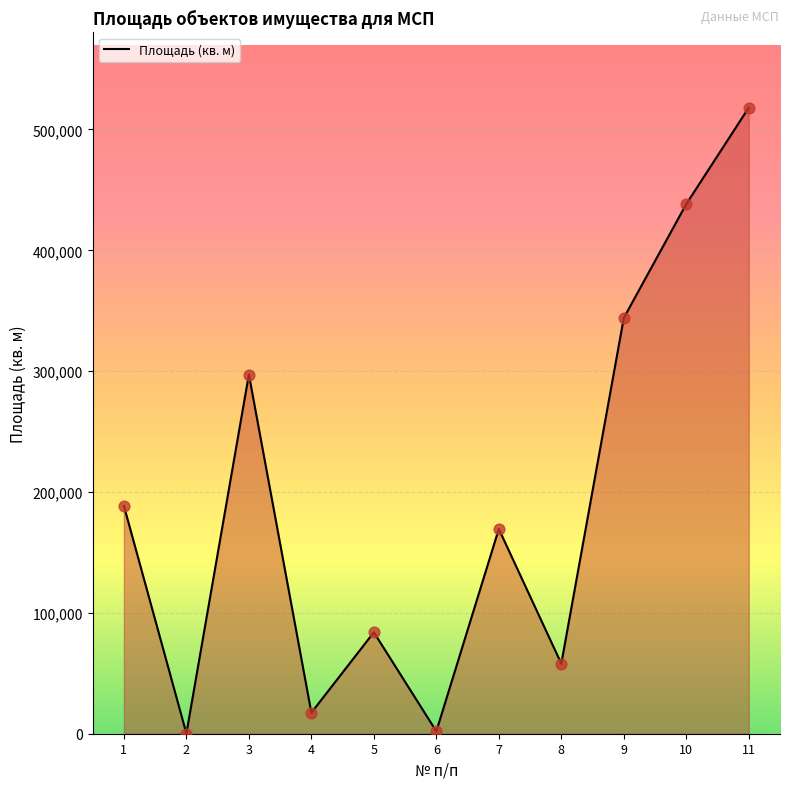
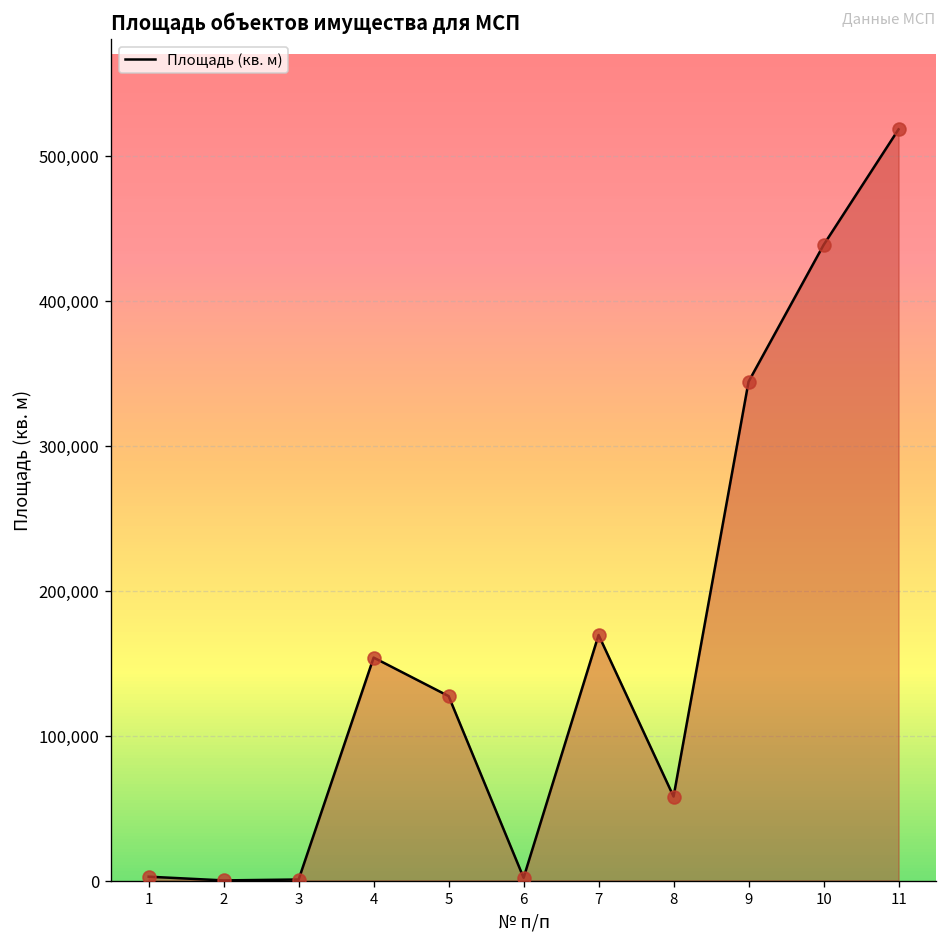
1: 189,000 -> 3,000
3: 297,000 -> 1,000
4: 17,000 -> 154,000
5: 84,000 -> 127,000
